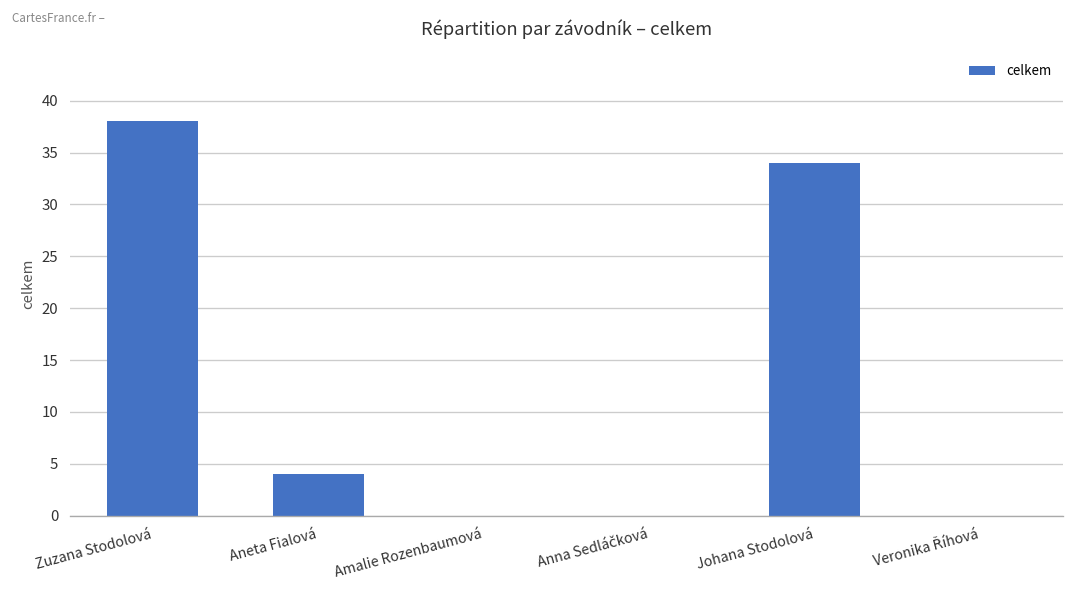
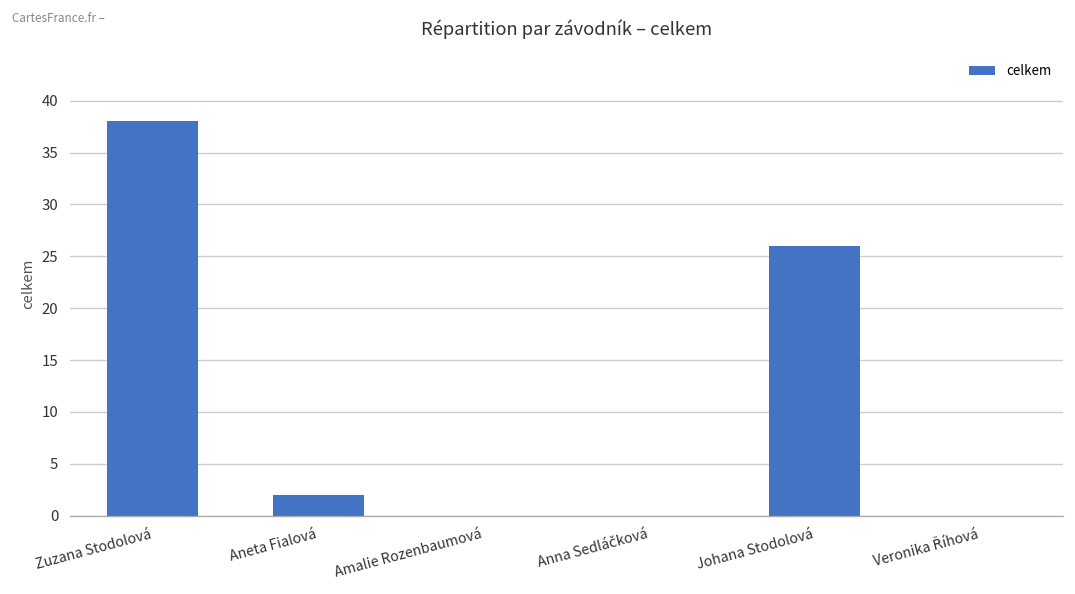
Aneta Fialová: 4 -> 2
Johana Stodolová: 34 -> 26
